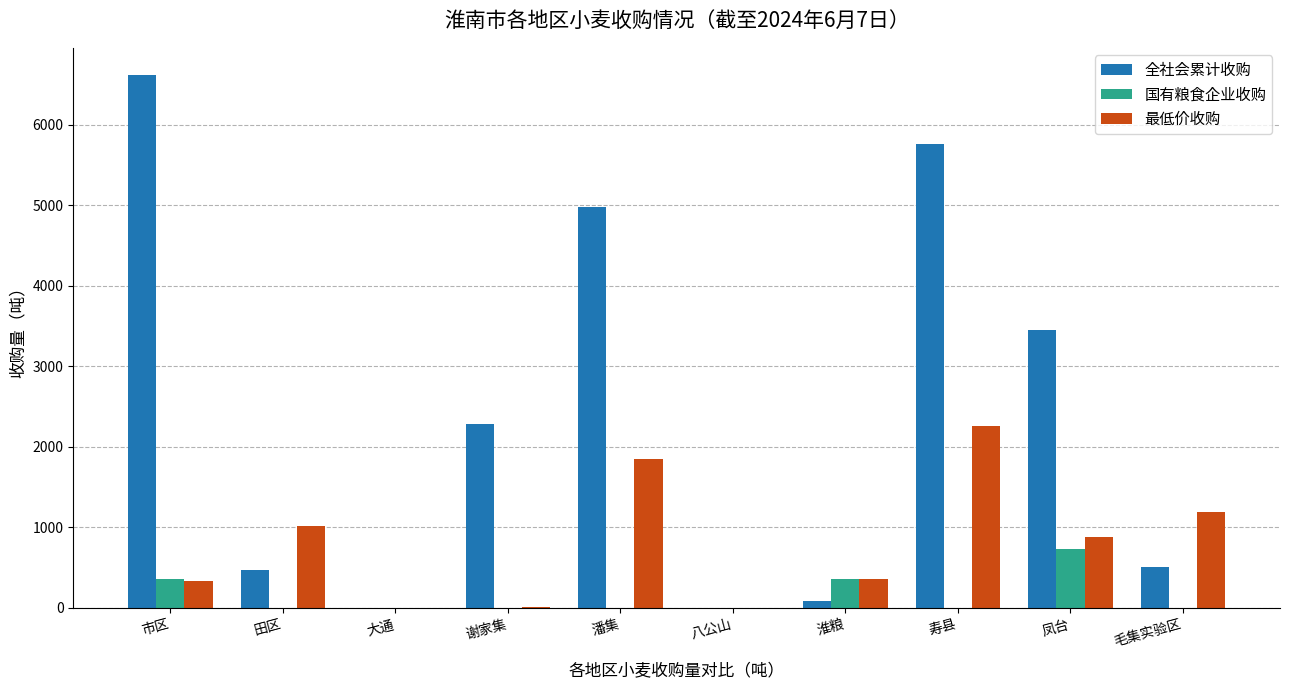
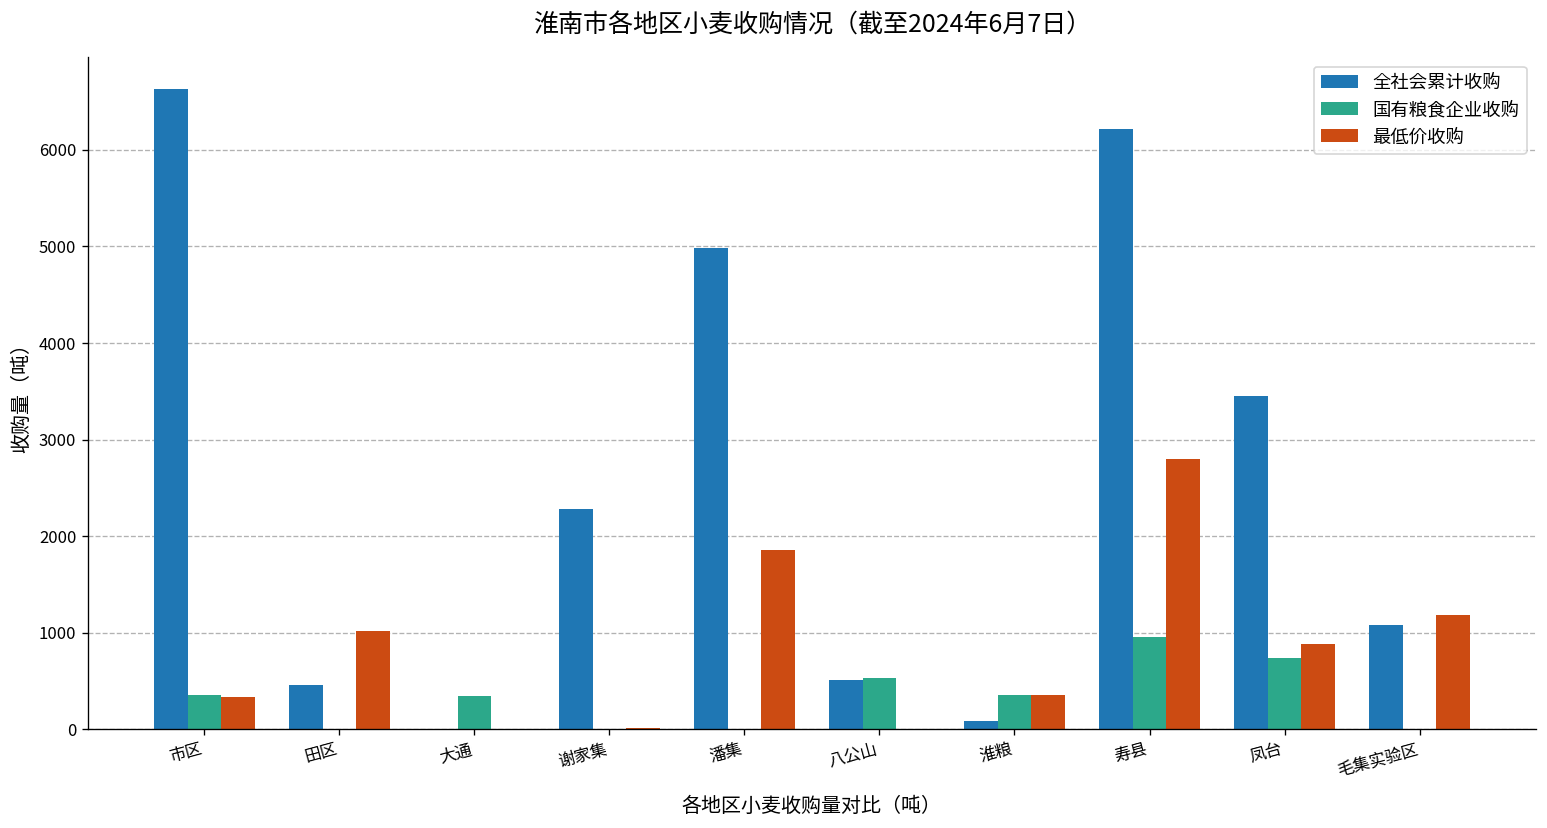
国有粮食企业收购, 大通: 0 -> 300
全社会累计收购, 八公山: 0 -> 500
国有粮食企业收购, 八公山: 0 -> 500
全社会累计收购, 寿县: 5800 -> 6200
国有粮食企业收购, 寿县: 0 -> 1000
最低价收购, 寿县: 2300 -> 2800
全社会累计收购, 毛集实验区: 500 -> 1100
